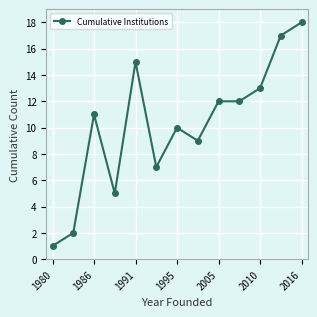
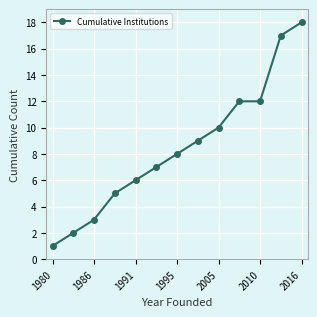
1986: 11 -> 3
1991: 15 -> 6
1995: 10 -> 8
2005: 12 -> 10
2010: 13 -> 12
